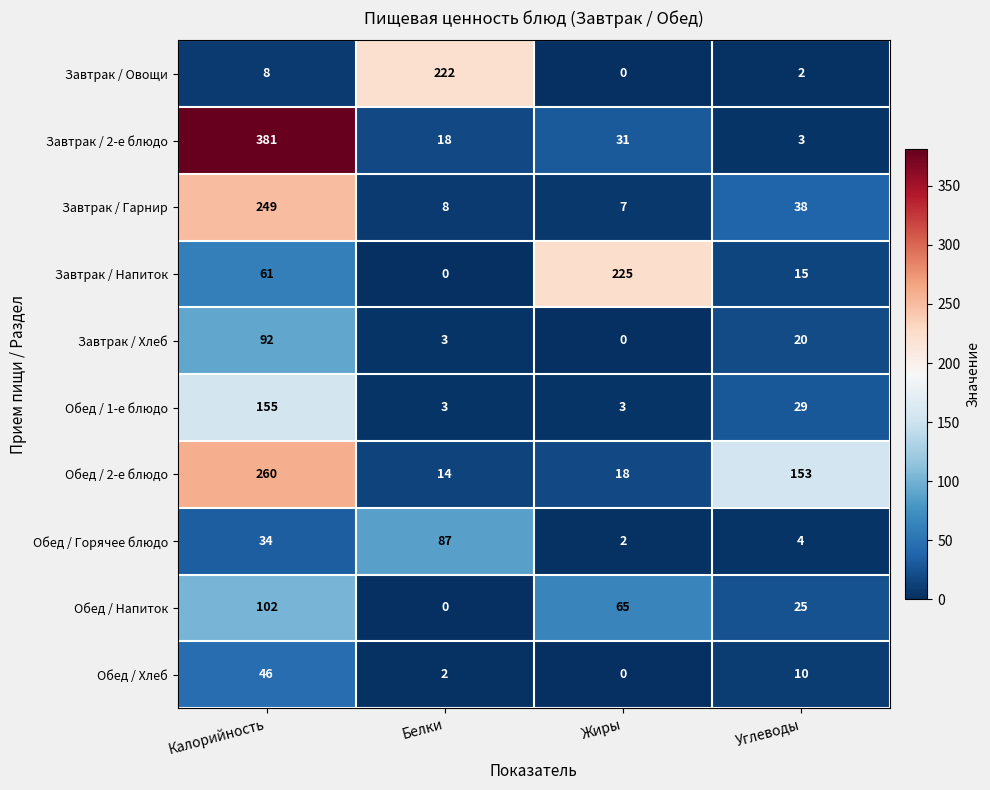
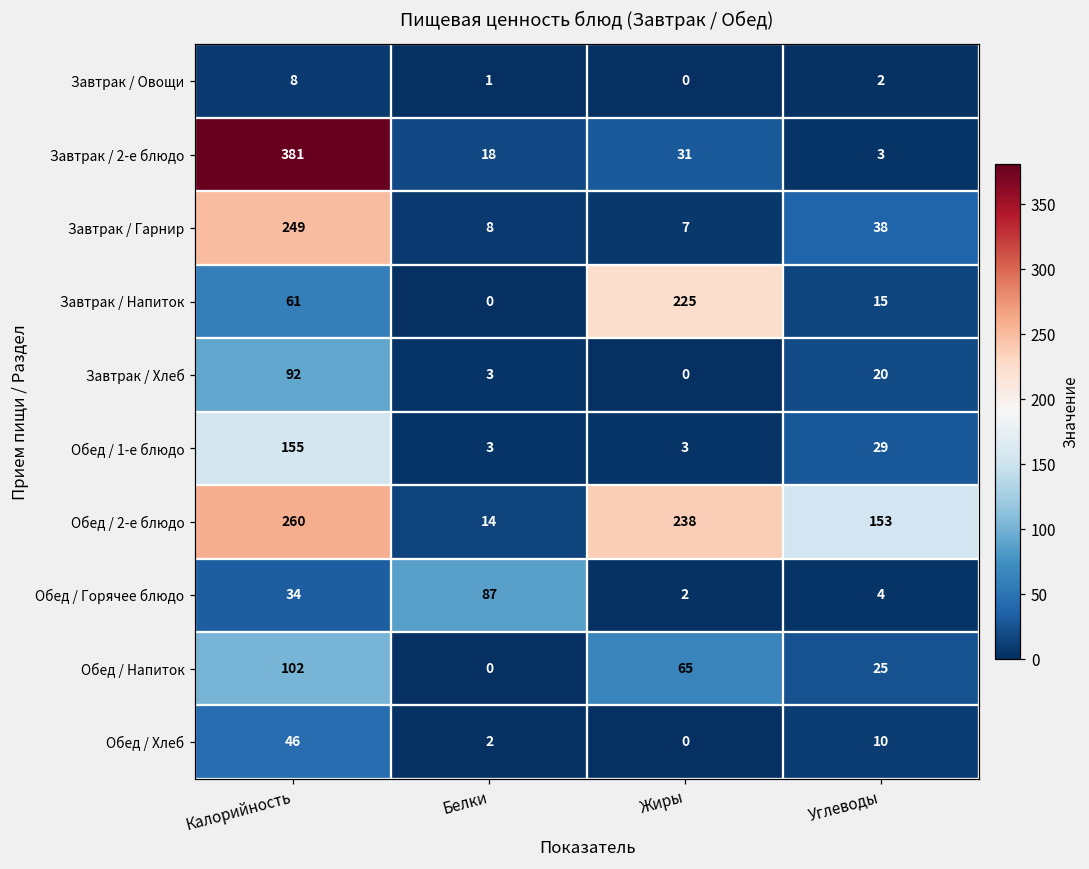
Завтрак / Овощи, Белки: 222 -> 1
Обед / 2-е блюдо, Жиры: 18 -> 238
